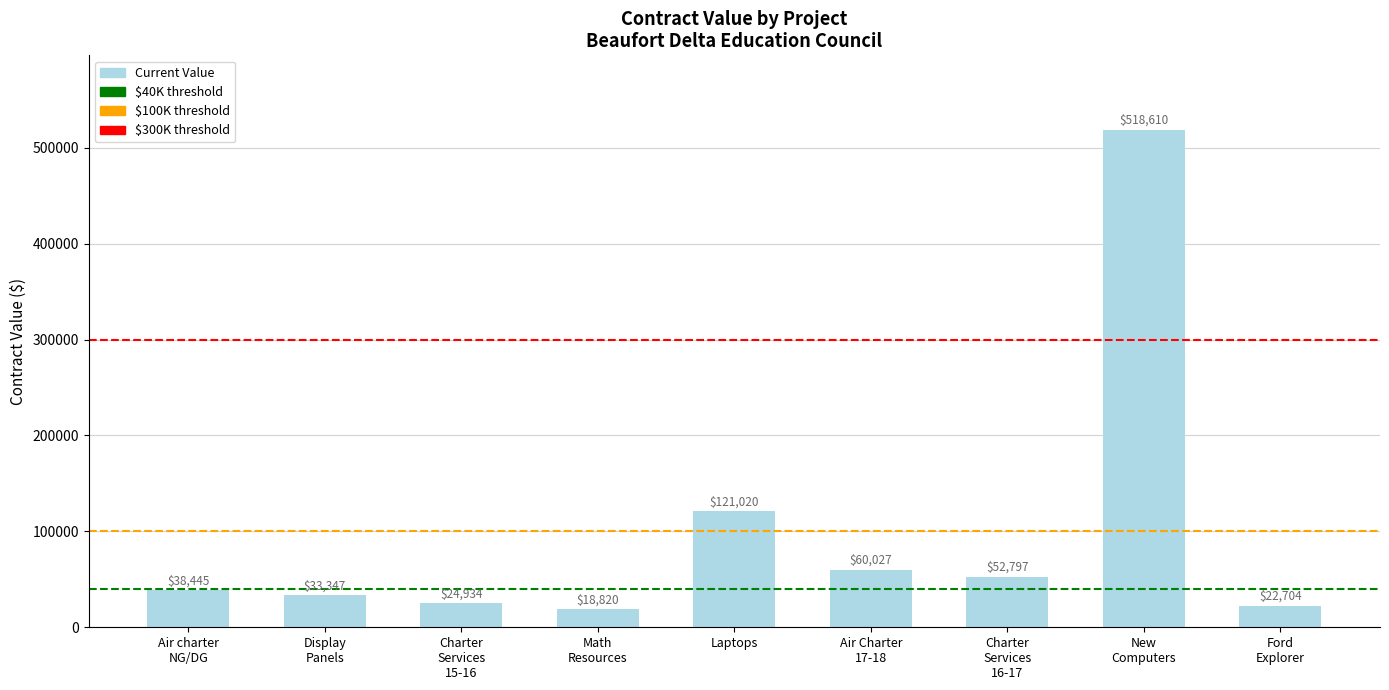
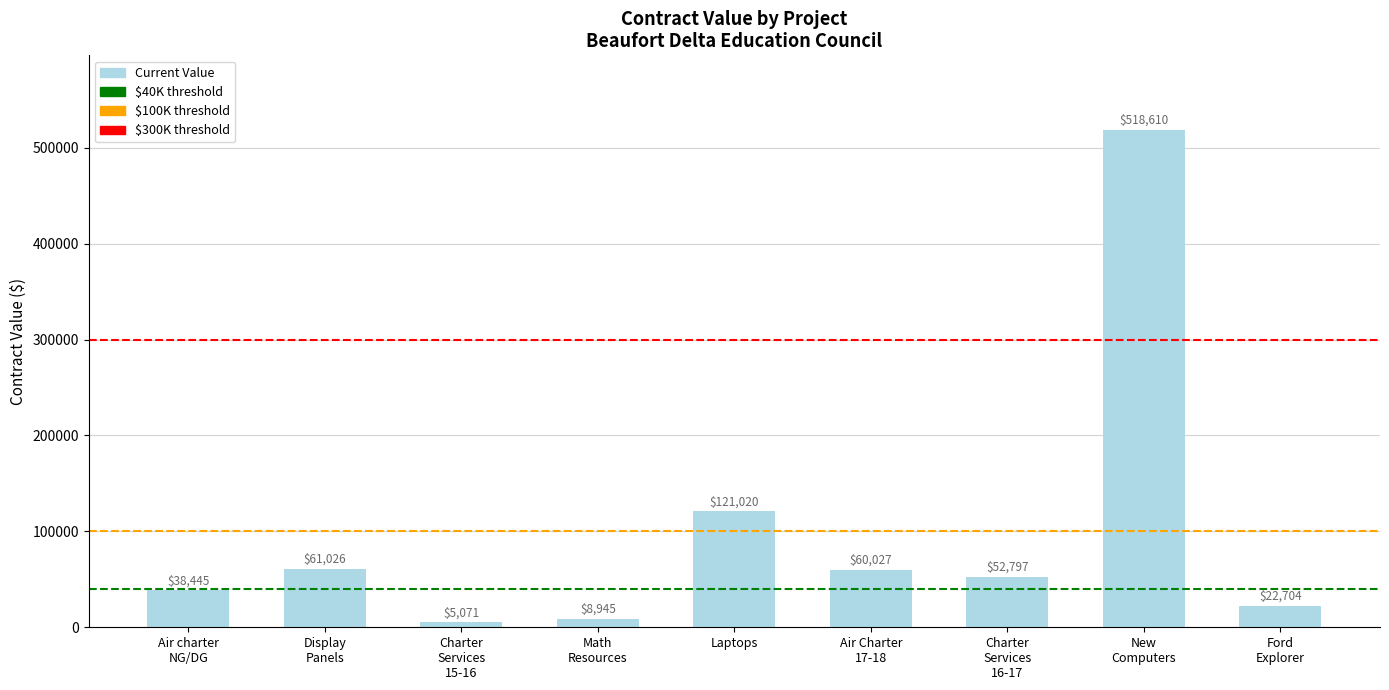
Display Panels: $33,347 -> $61,026
Charter Services 15-16: $24,934 -> $5,071
Math Resources: $18,820 -> $8,945
